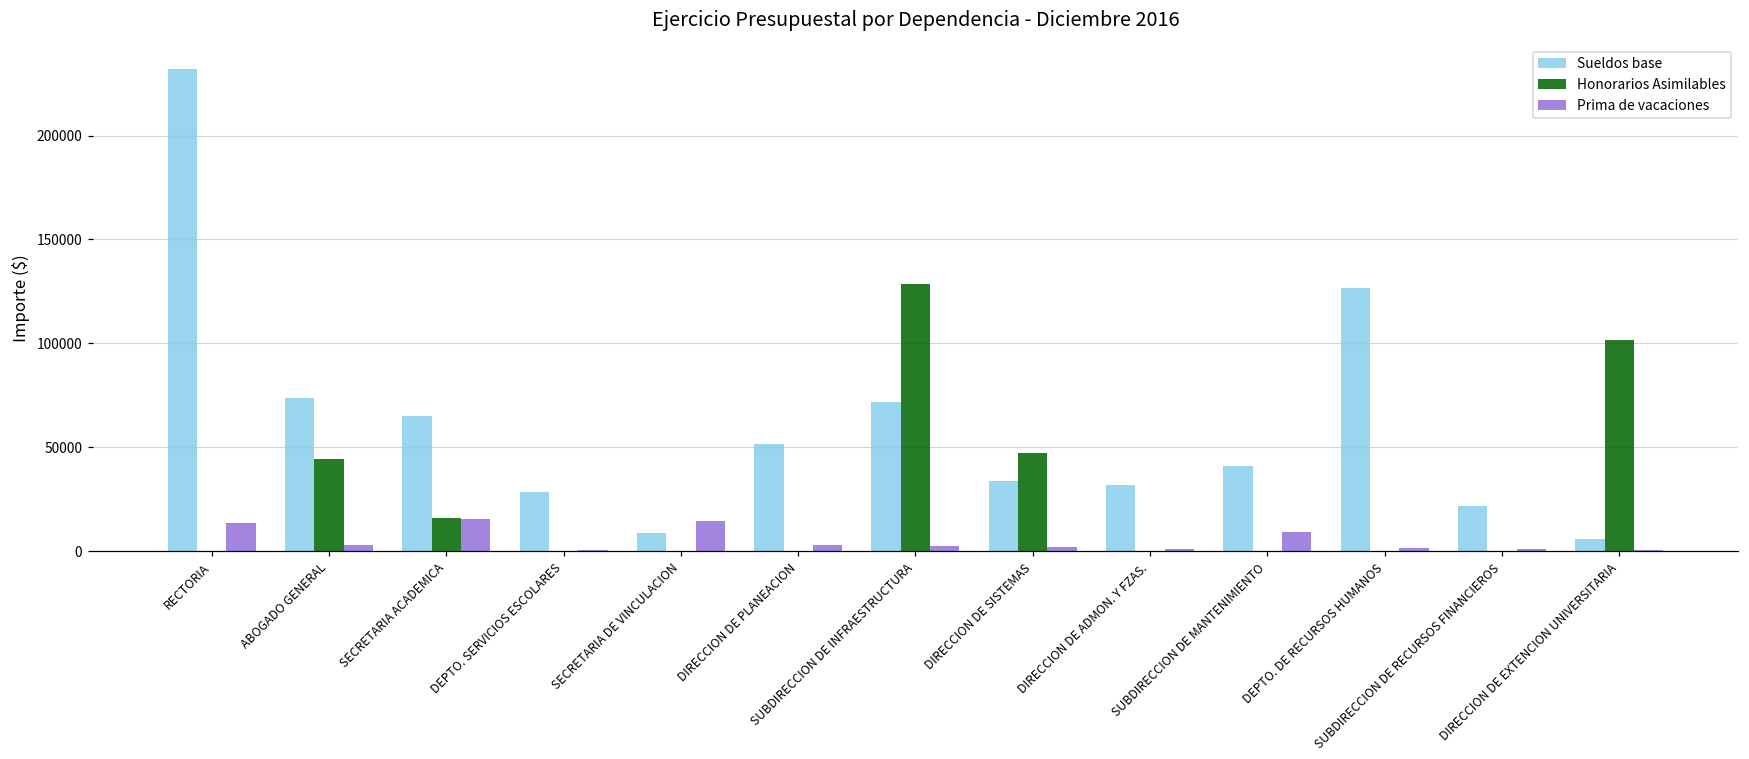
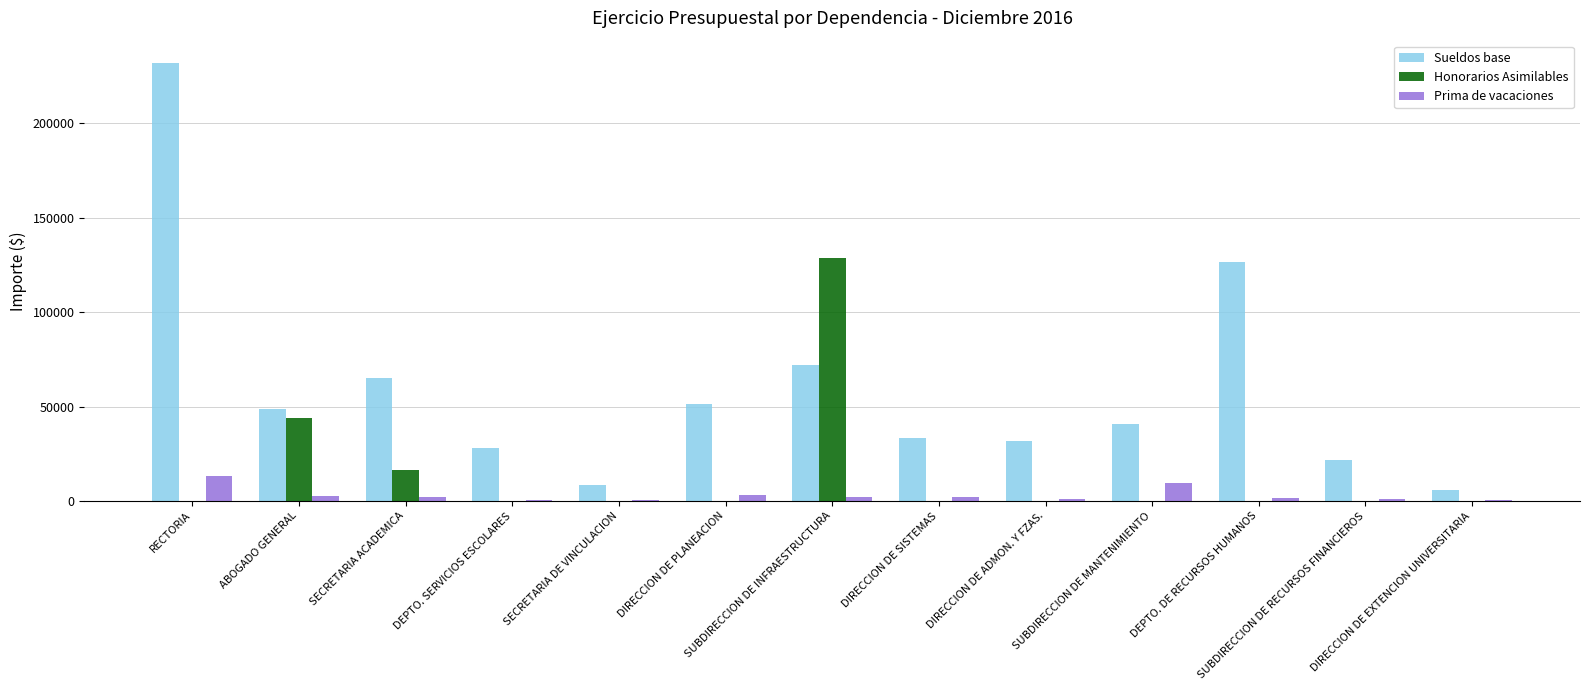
Sueldos base, ABOGADO GENERAL: 73000 -> 48000
Prima de vacaciones, SECRETARIA ACADEMICA: 16000 -> 2000
Prima de vacaciones, SECRETARIA DE VINCULACION: 14000 -> 1000
Honorarios Asimilables, DIRECCION DE SISTEMAS: 47000 -> 0
Honorarios Asimilables, DIRECCION DE EXTENCION UNIVERSITARIA: 101000 -> 0
